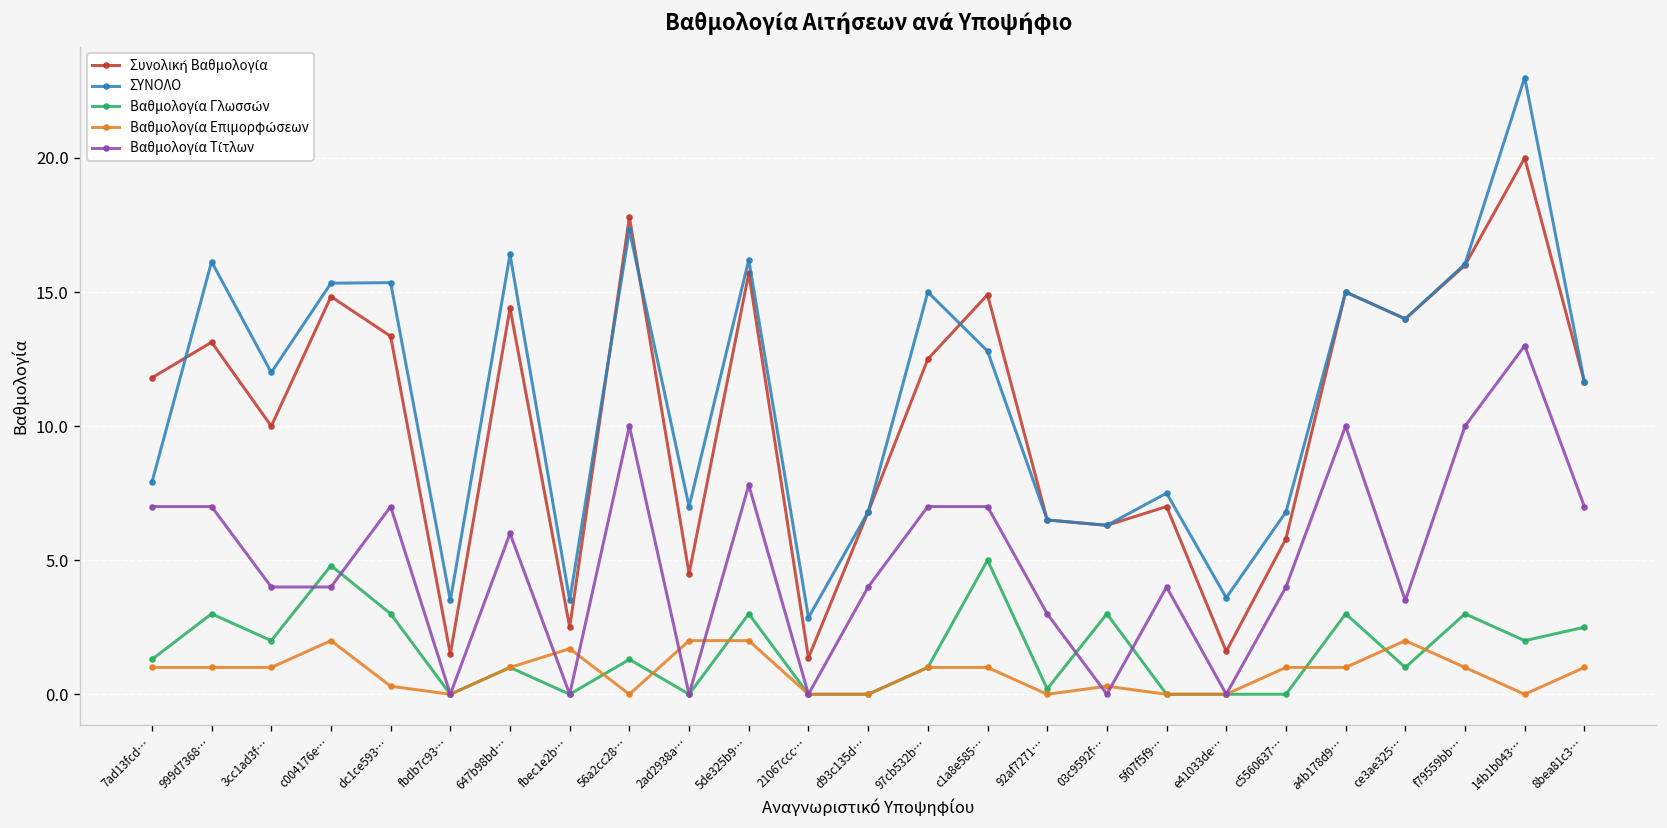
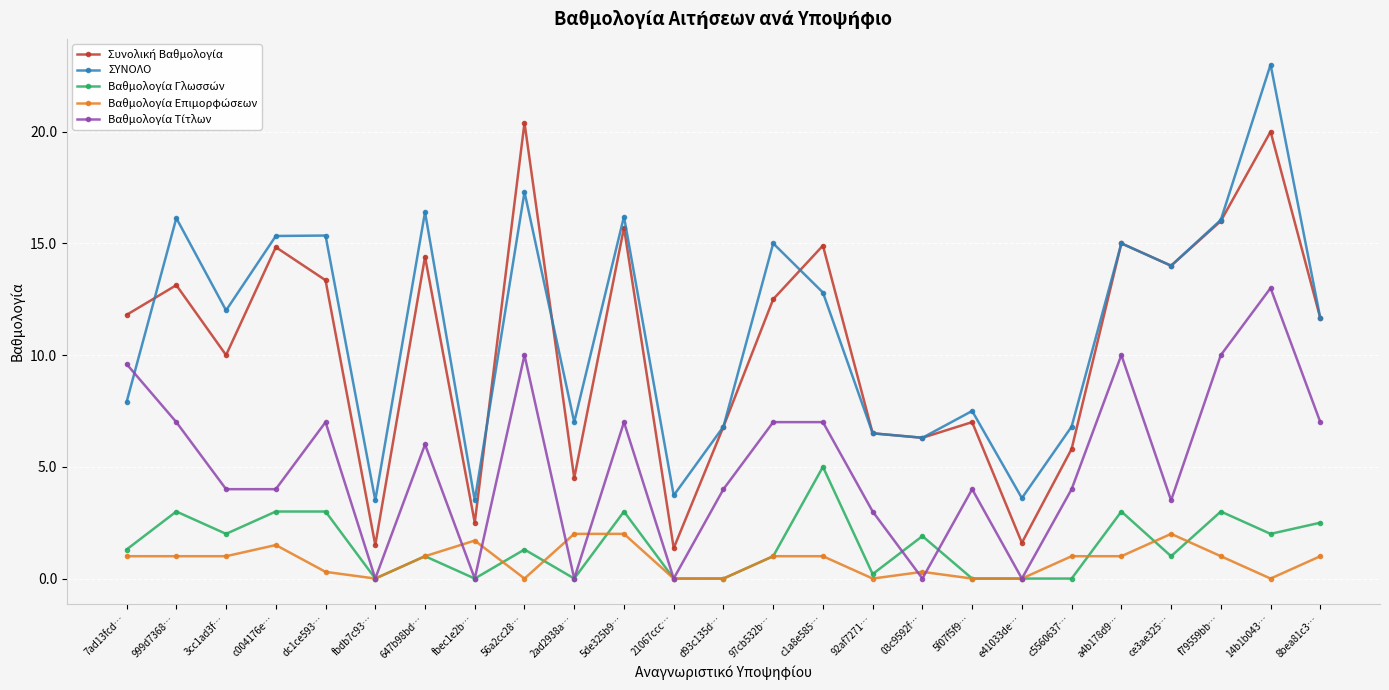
Βαθμολογία Τίτλων, 7ad13fcd…: 7.0 -> 9.6
Βαθμολογία Γλωσσών, c004176e…: 4.8 -> 3.0
Βαθμολογία Επιμορφώσεων, c004176e…: 2.0 -> 1.5
Συνολική Βαθμολογία, 56a2cc28…: 17.8 -> 20.4
Βαθμολογία Τίτλων, 5de325b9…: 7.8 -> 7.0
ΣΥΝΟΛΟ, 21067ccc…: 2.9 -> 3.7
Βαθμολογία Γλωσσών, 03c9592f…: 3.0 -> 1.9
